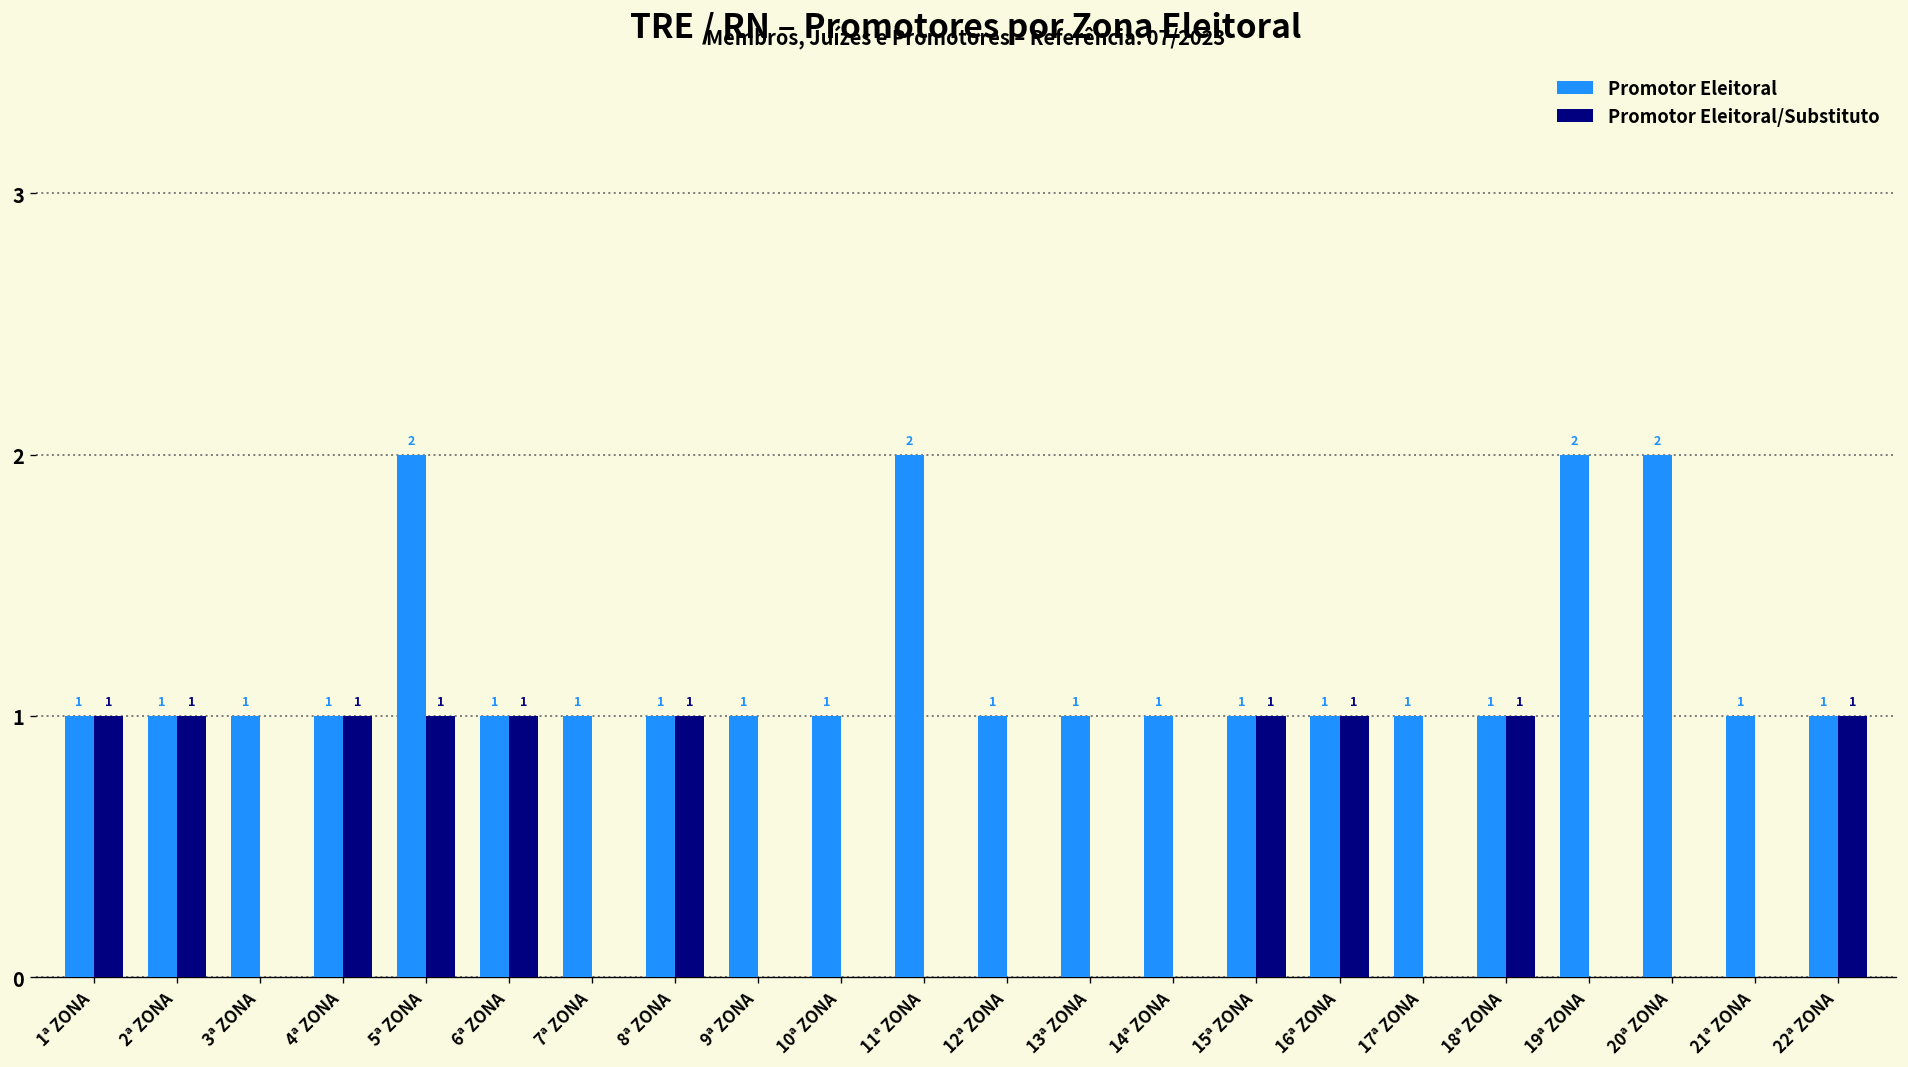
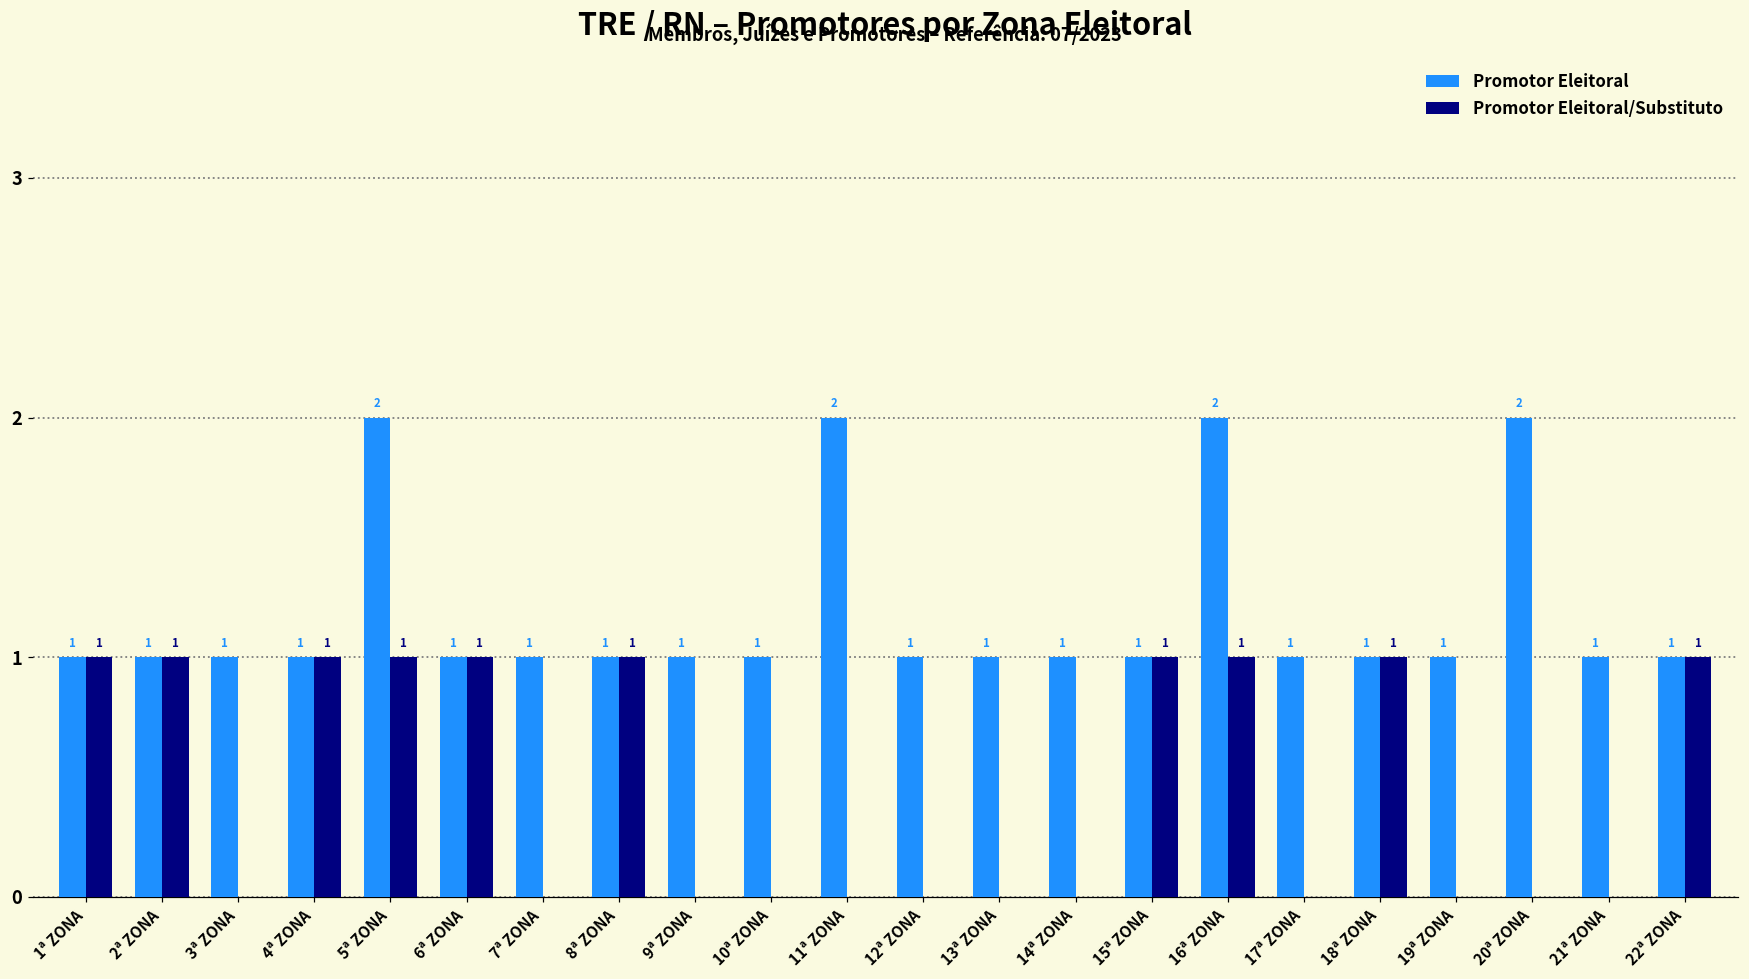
Promotor Eleitoral, 16ª ZONA: 1 -> 2
Promotor Eleitoral, 19ª ZONA: 2 -> 1
